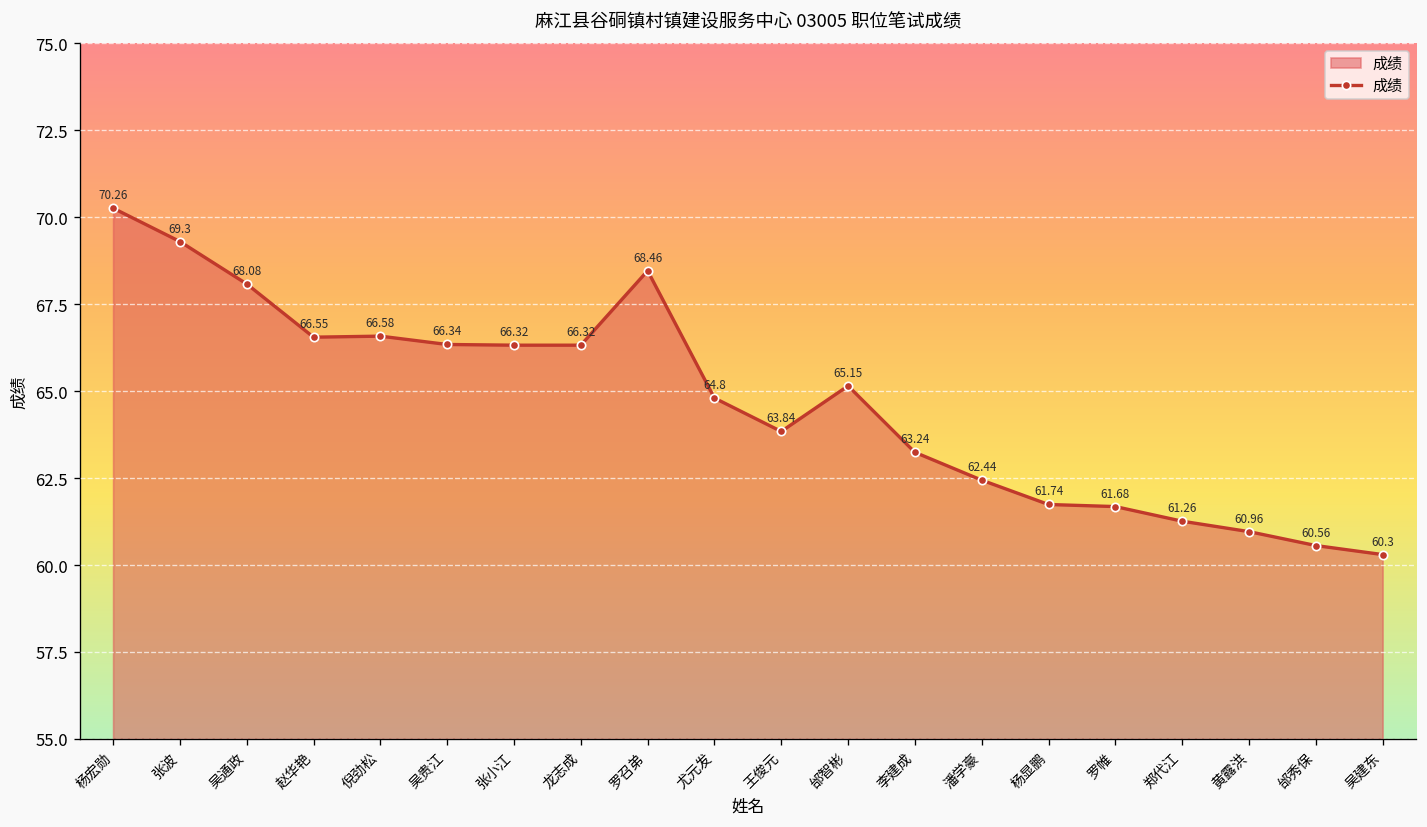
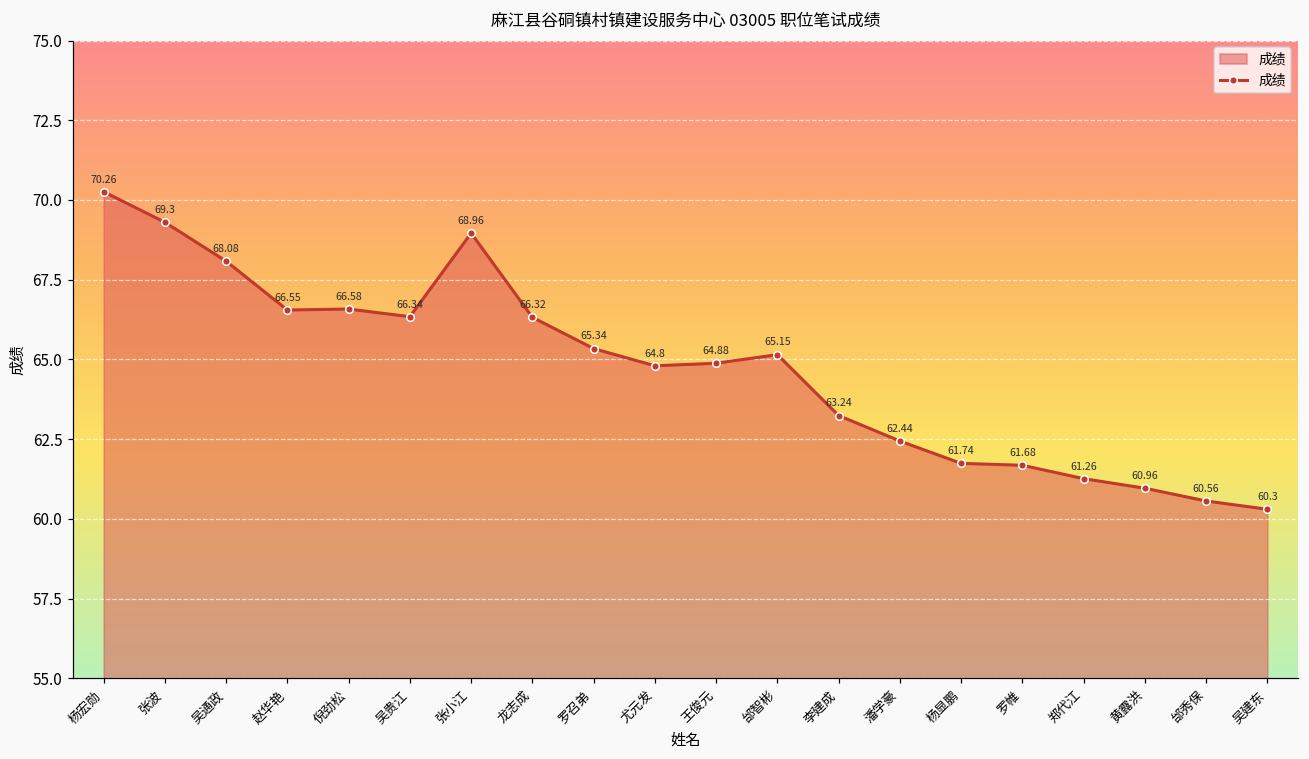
张小江: 66.32 -> 68.96
罗召弟: 68.46 -> 65.34
王俊元: 63.84 -> 64.88
